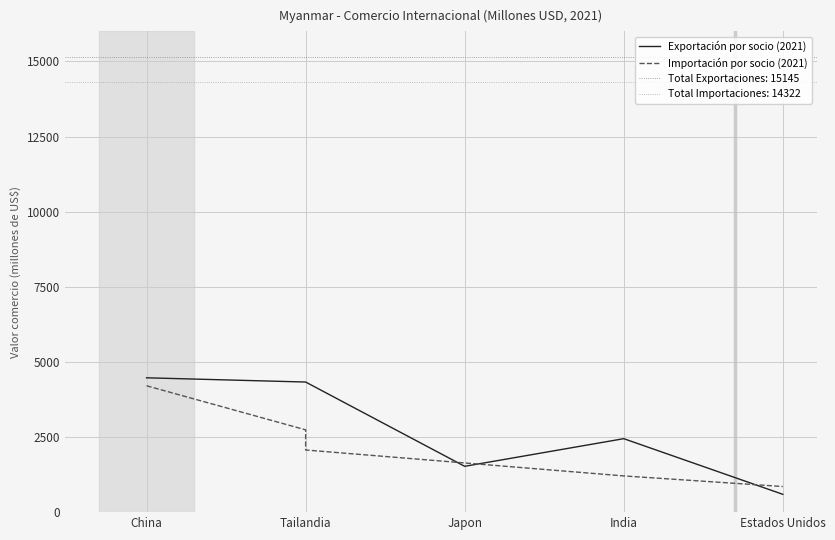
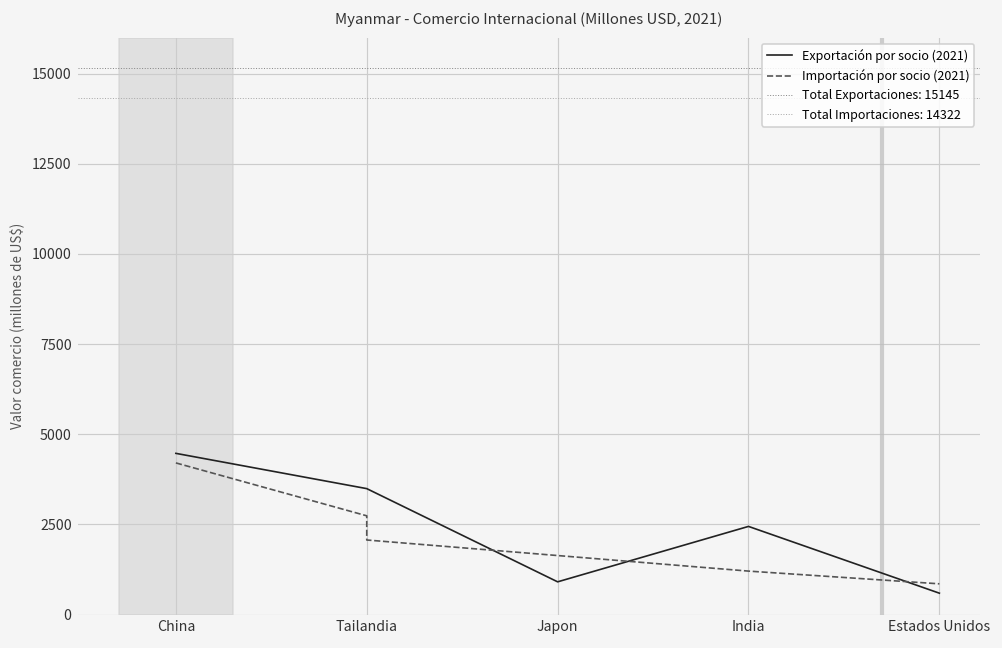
Exportación por socio (2021), Tailandia: 4300 -> 3500
Exportación por socio (2021), Japon: 1500 -> 900
